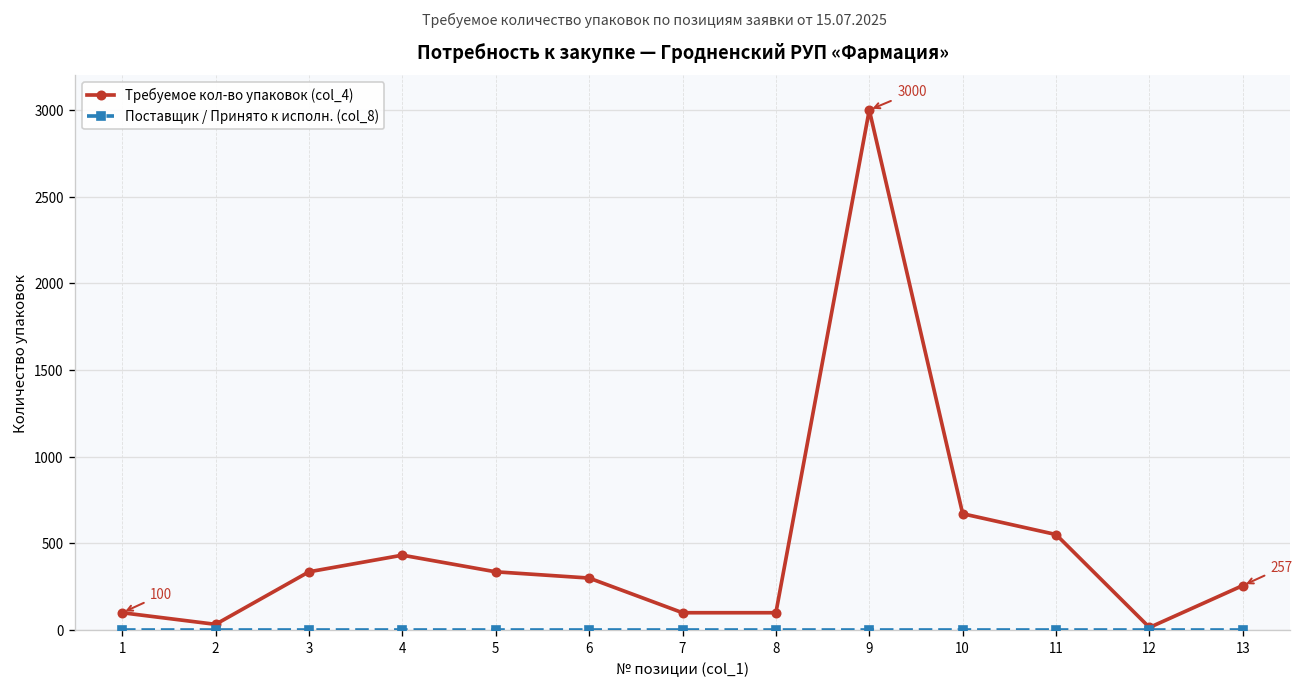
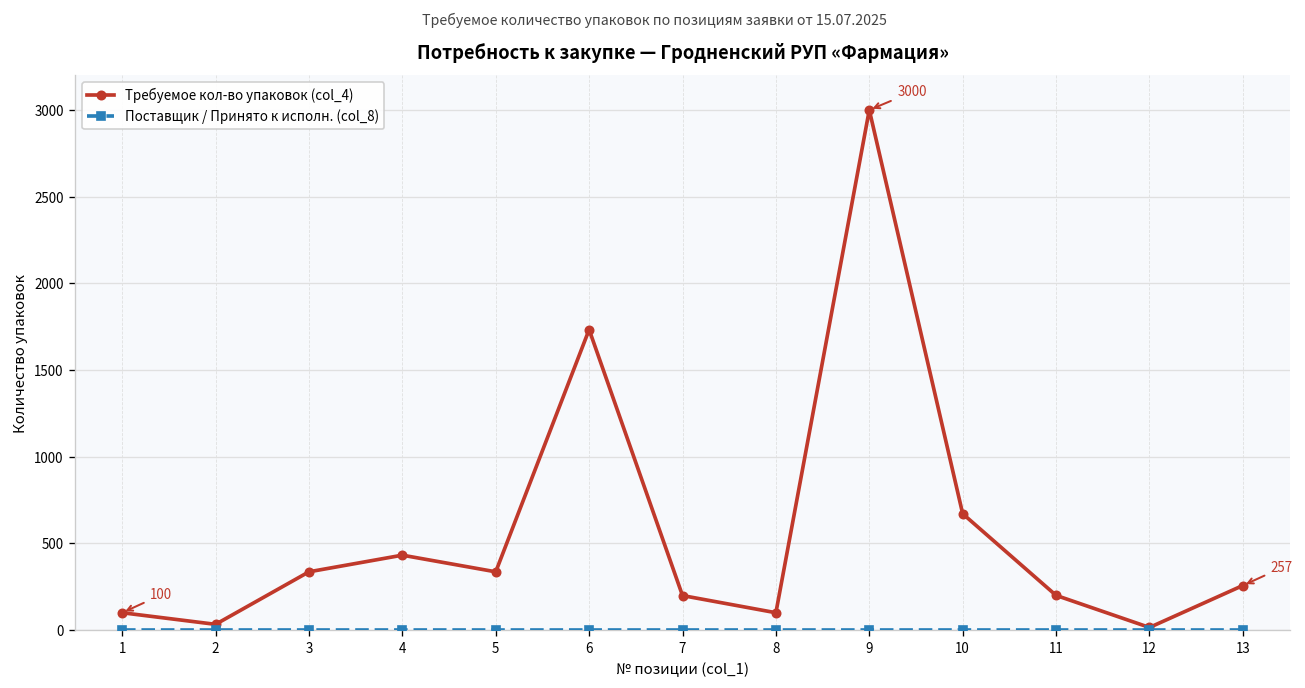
Требуемое кол-во упаковок (col_4), 6: 300 -> 1730
Требуемое кол-во упаковок (col_4), 7: 100 -> 200
Требуемое кол-во упаковок (col_4), 11: 550 -> 200
